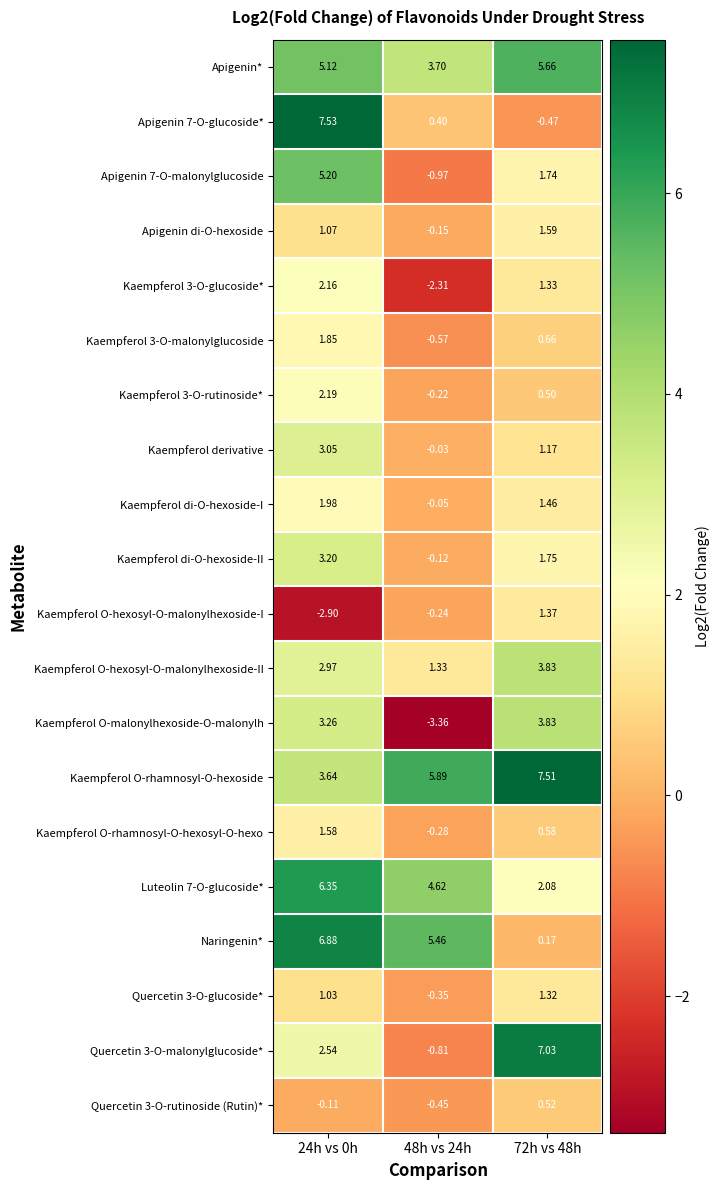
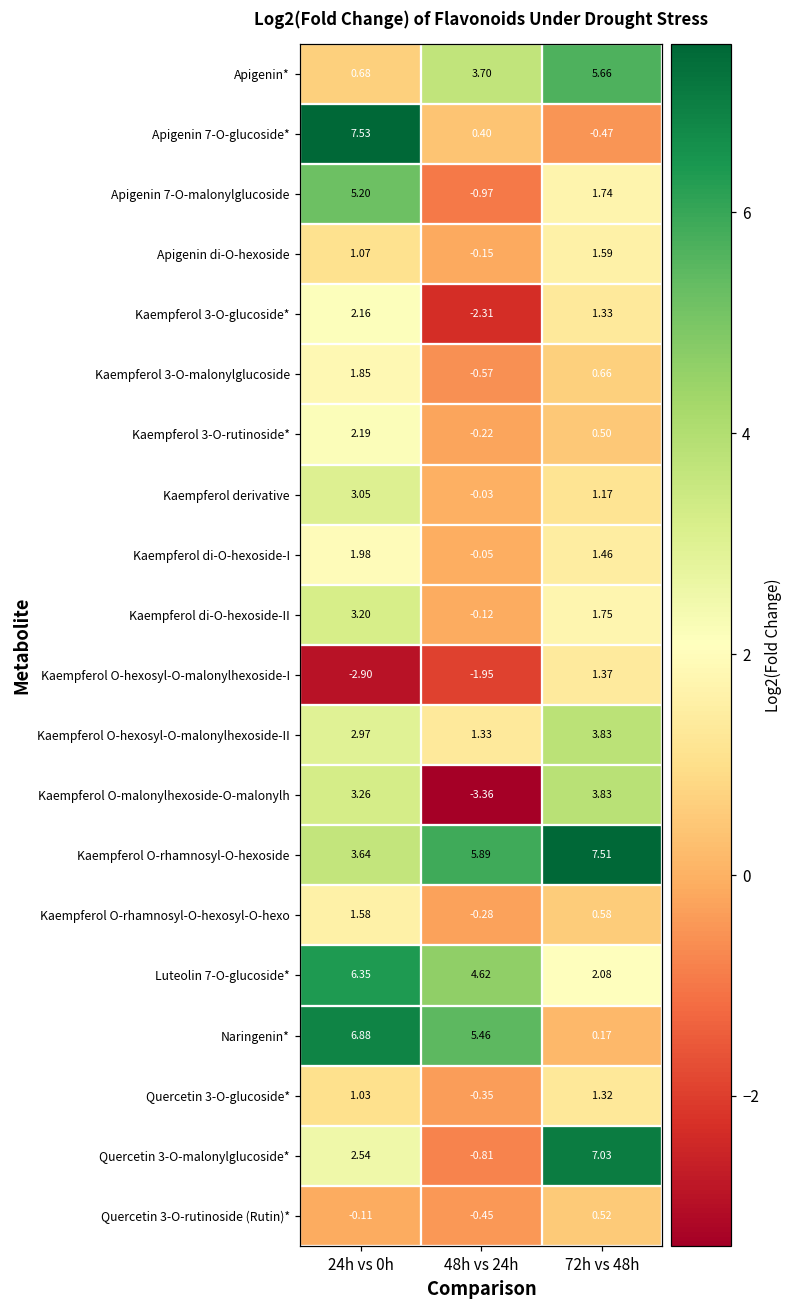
Apigenin*, 24h vs 0h: 5.12 -> 0.68
Kaempferol O-hexosyl-O-malonylhexoside-I, 48h vs 24h: -0.24 -> -1.95
